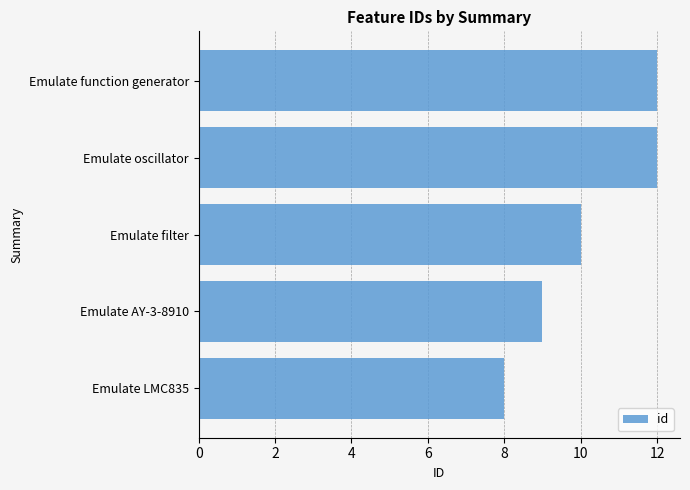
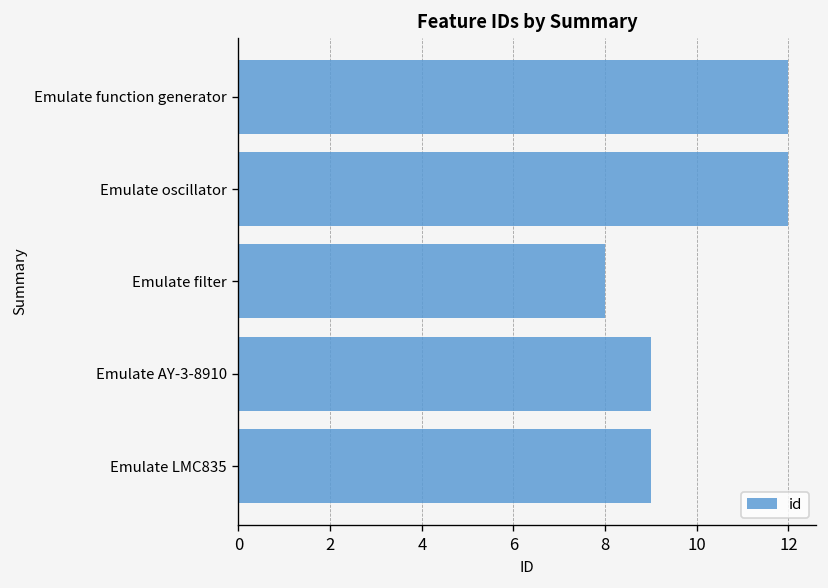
Emulate filter: 10 -> 8
Emulate LMC835: 8 -> 9
